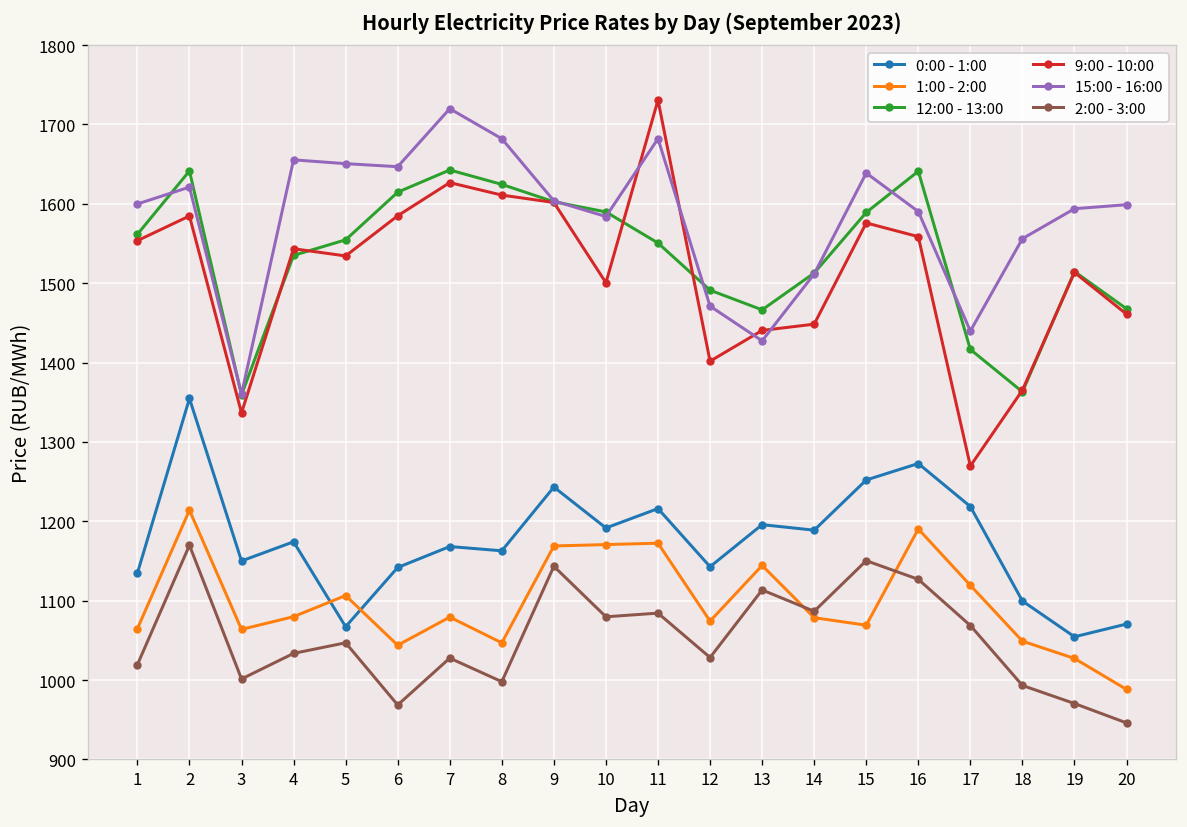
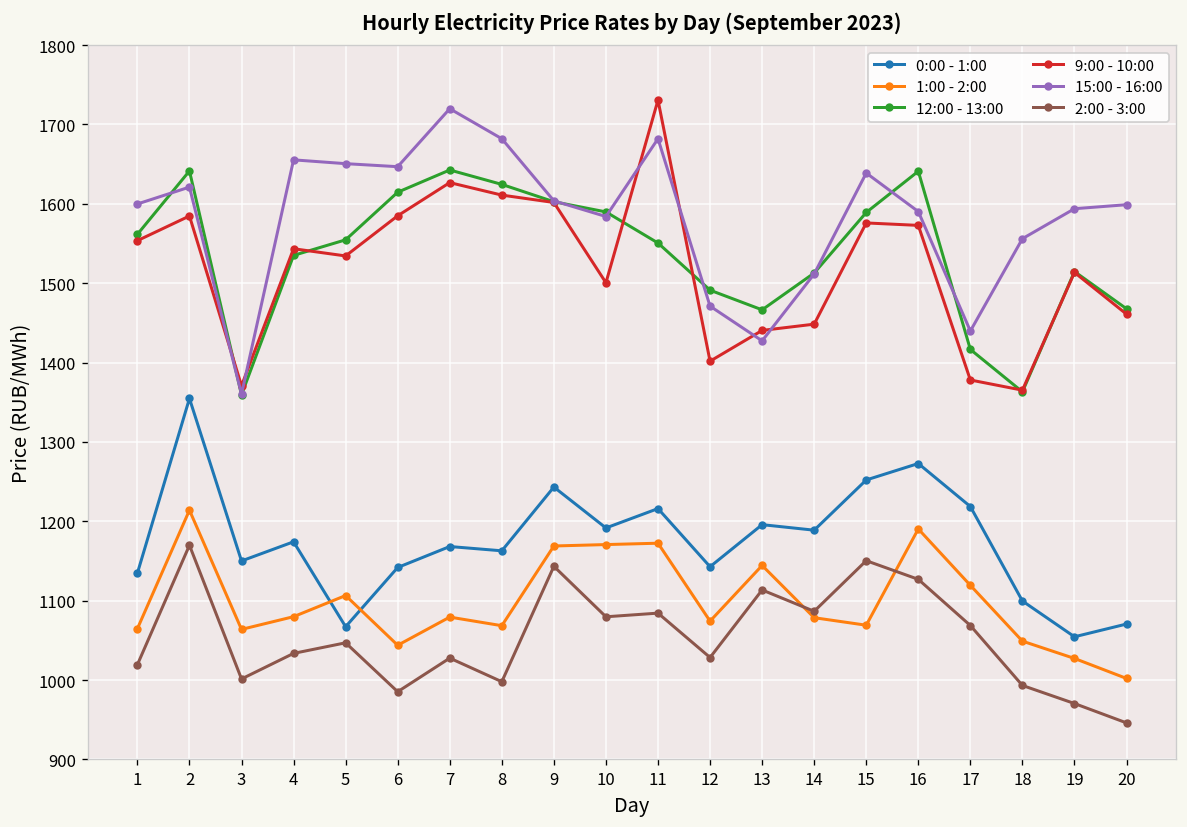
9:00 - 10:00, 3: 1340 -> 1370
2:00 - 3:00, 6: 970 -> 990
1:00 - 2:00, 8: 1050 -> 1070
9:00 - 10:00, 16: 1560 -> 1570
9:00 - 10:00, 17: 1270 -> 1380
1:00 - 2:00, 20: 990 -> 1000
